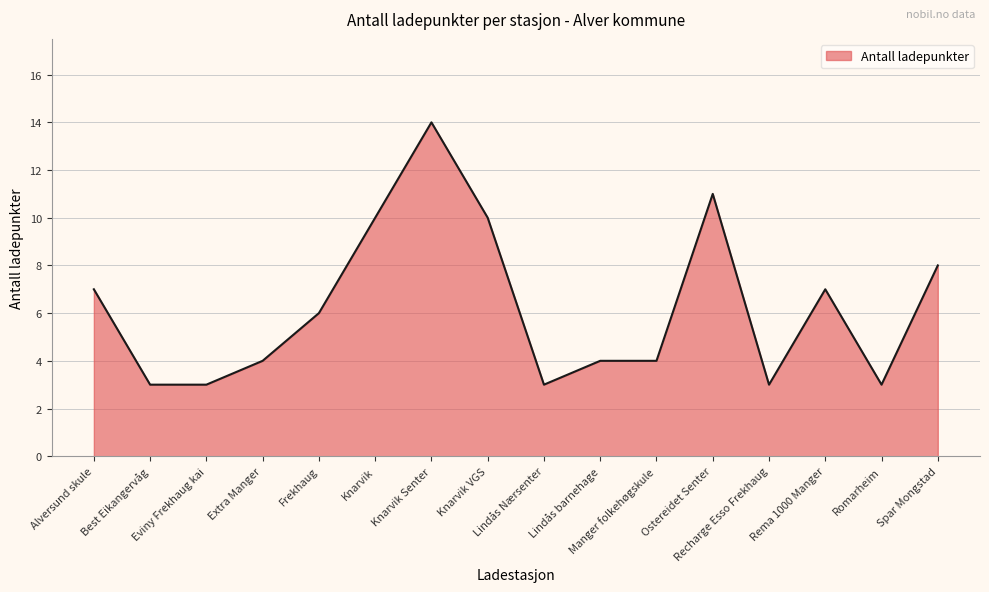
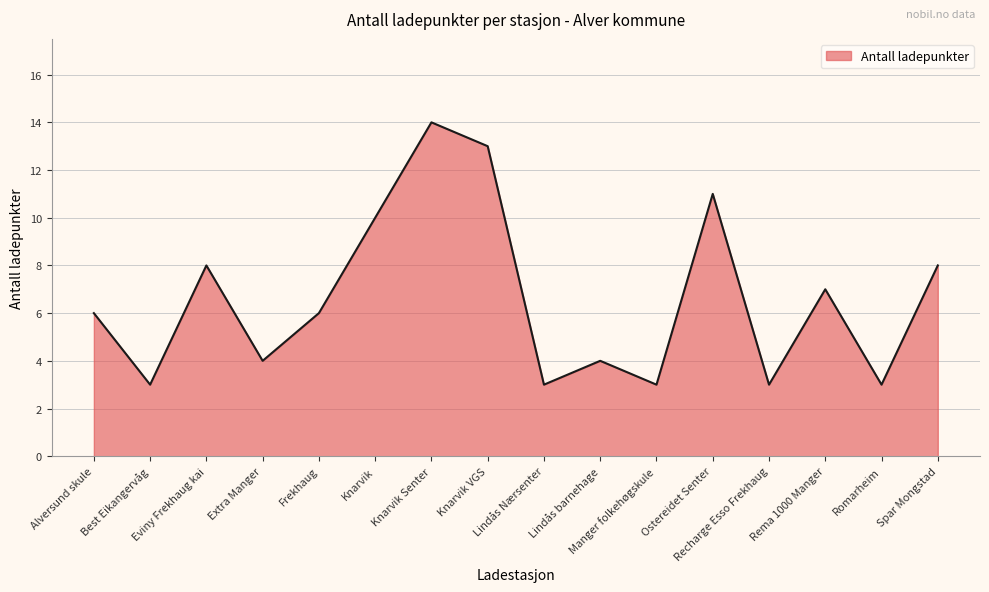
Alversund skule: 7 -> 6
Eviny Frekhaug kai: 3 -> 8
Knarvik VGS: 10 -> 13
Manger folkehøgskule: 4 -> 3
